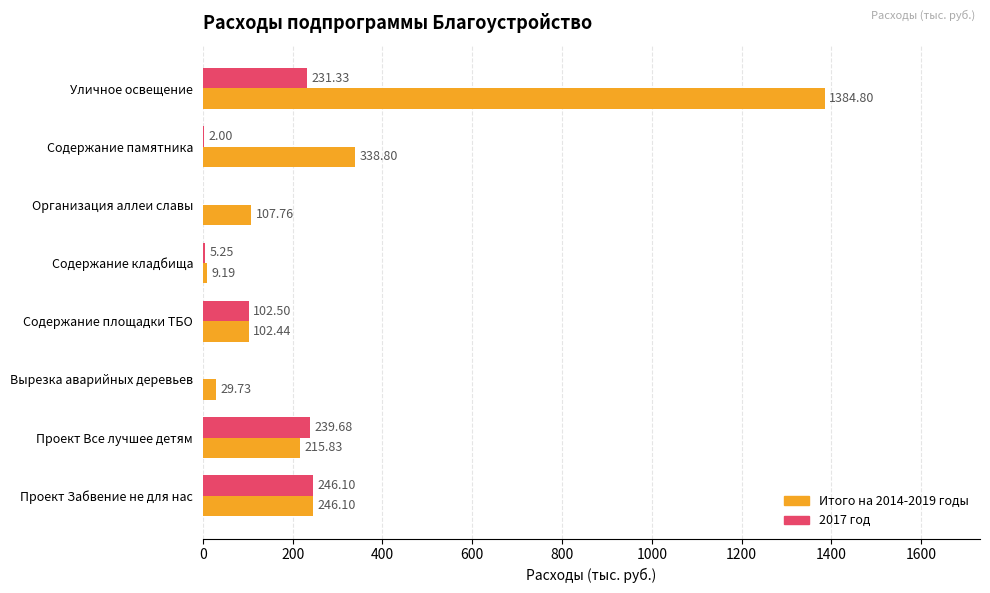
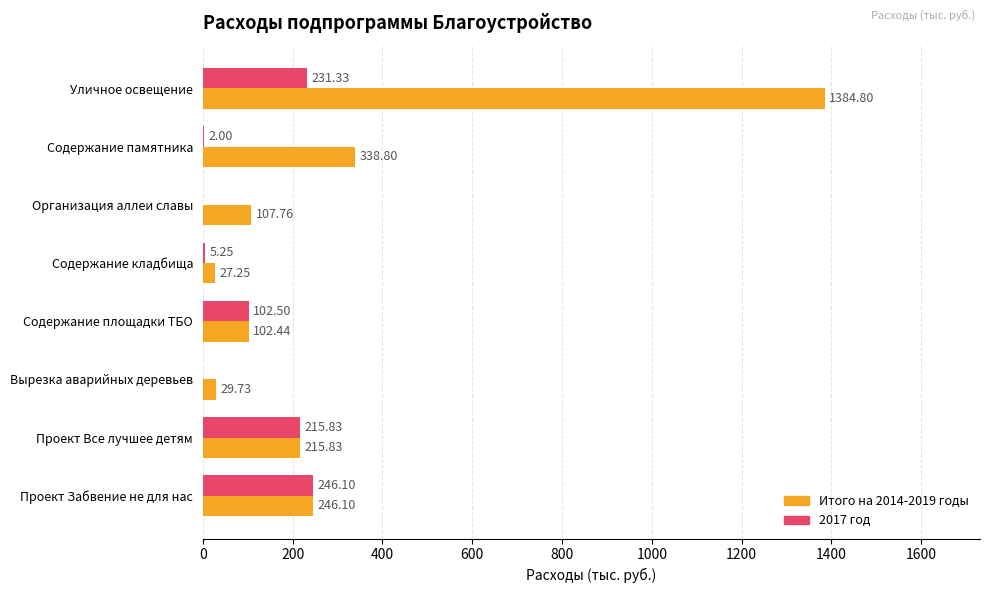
Итого на 2014-2019 годы, Содержание кладбища: 9.19 -> 27.25
2017 год, Проект Все лучшее детям: 239.68 -> 215.83
